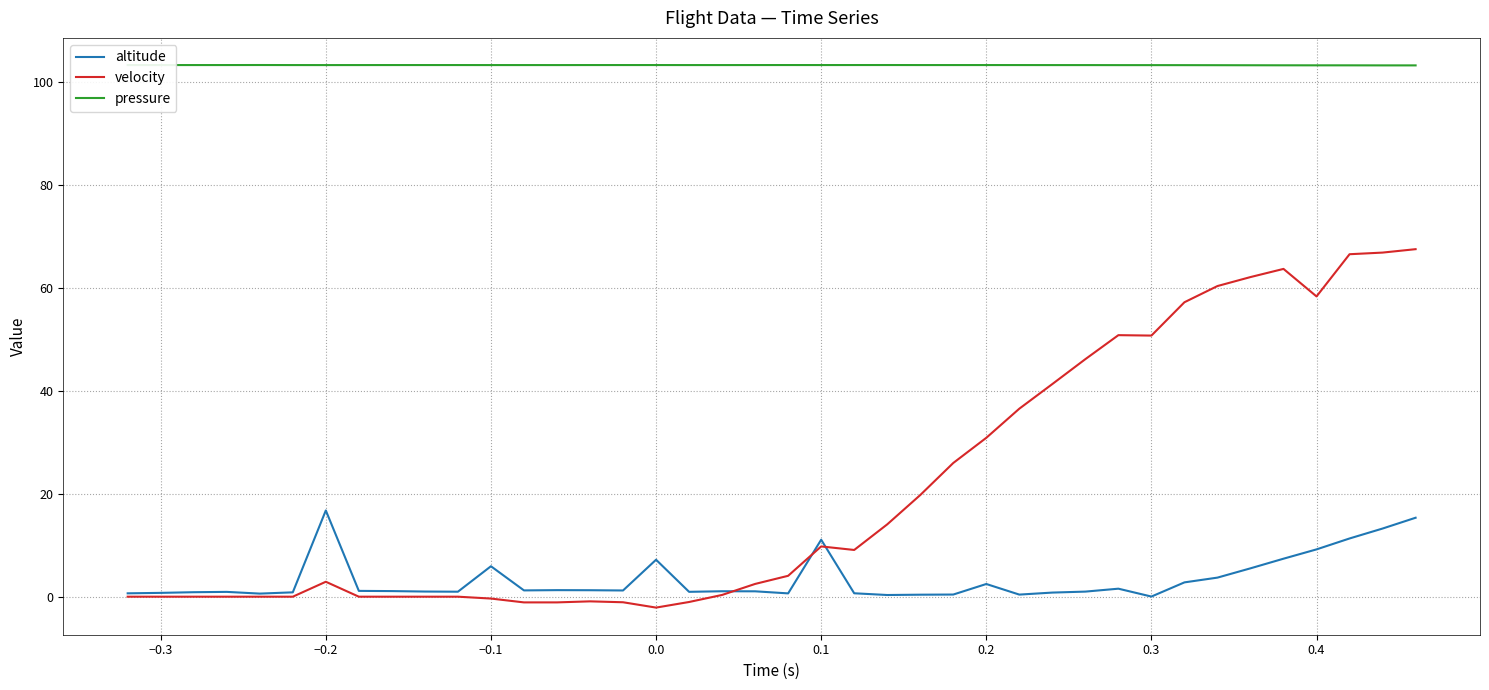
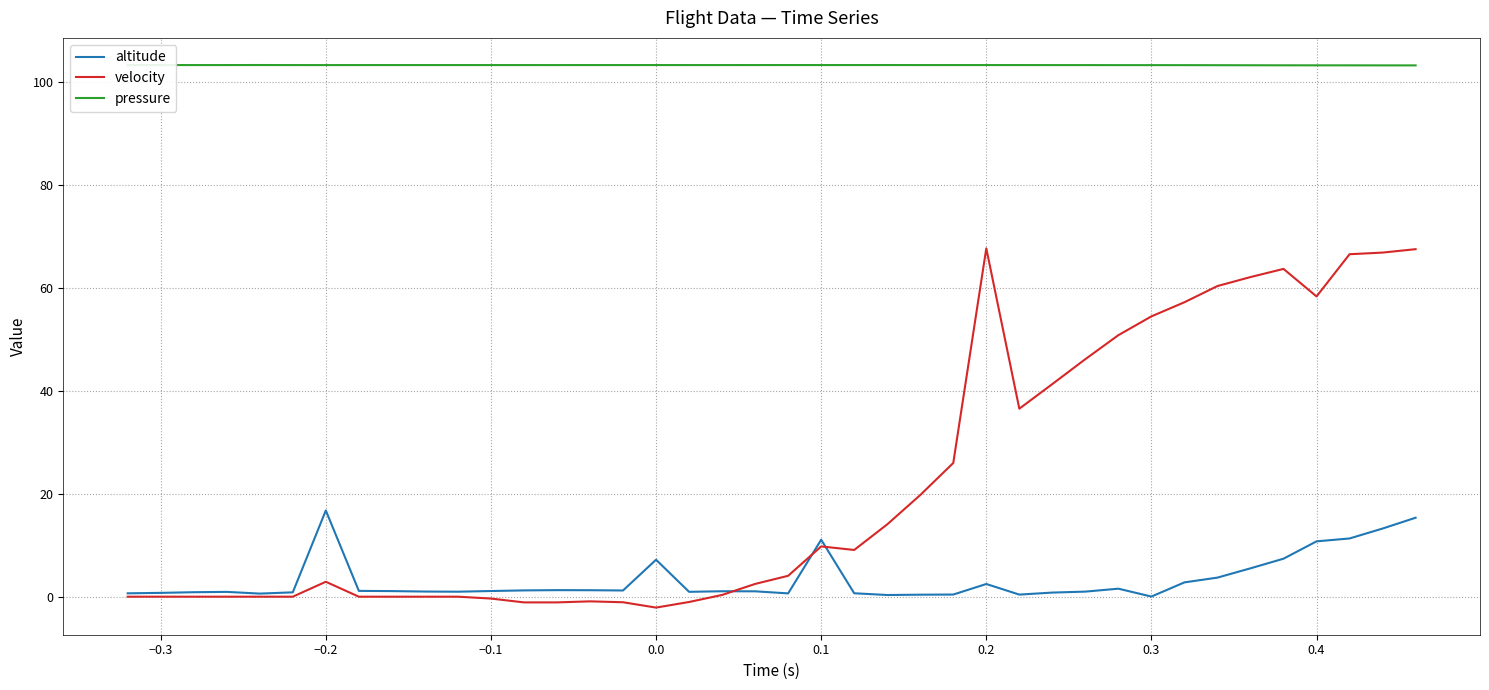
altitude, −0.1: 6 -> 1
velocity, 0.2: 31 -> 68
velocity, 0.3: 51 -> 54
altitude, 0.4: 9 -> 11
